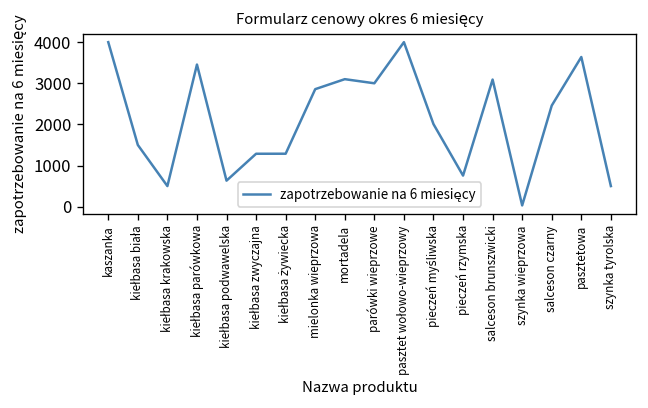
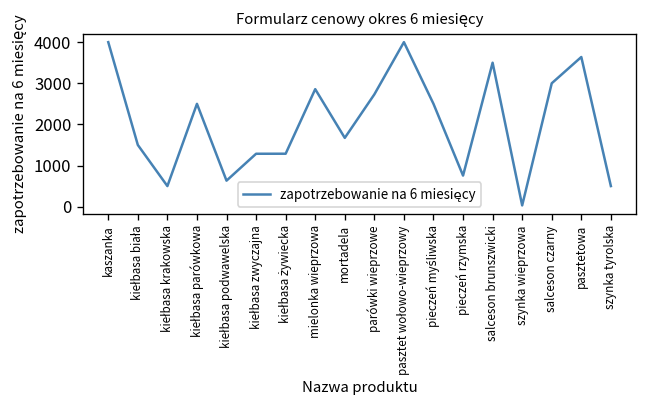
kiełbasa parówkowa: 3500 -> 2500
mortadela: 3100 -> 1700
parówki wieprzowe: 3000 -> 2700
pieczeń myśliwska: 2000 -> 2500
salceson brunszwicki: 3100 -> 3500
salceson czarny: 2500 -> 3000
